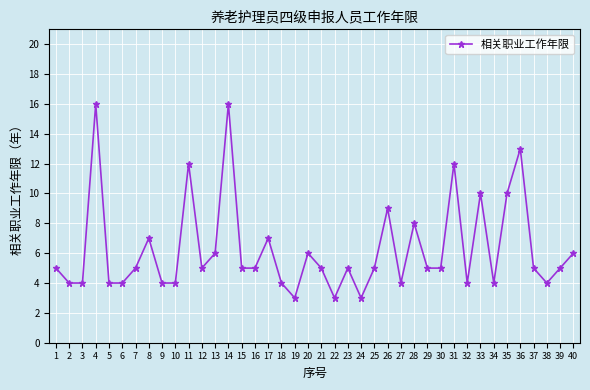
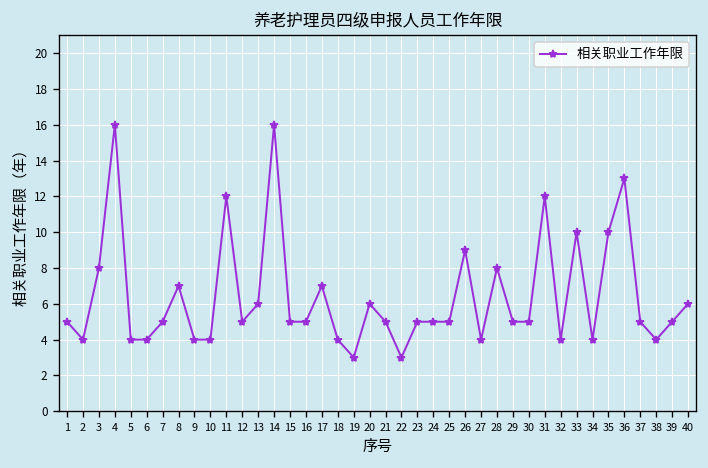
3: 4 -> 8
24: 3 -> 5
